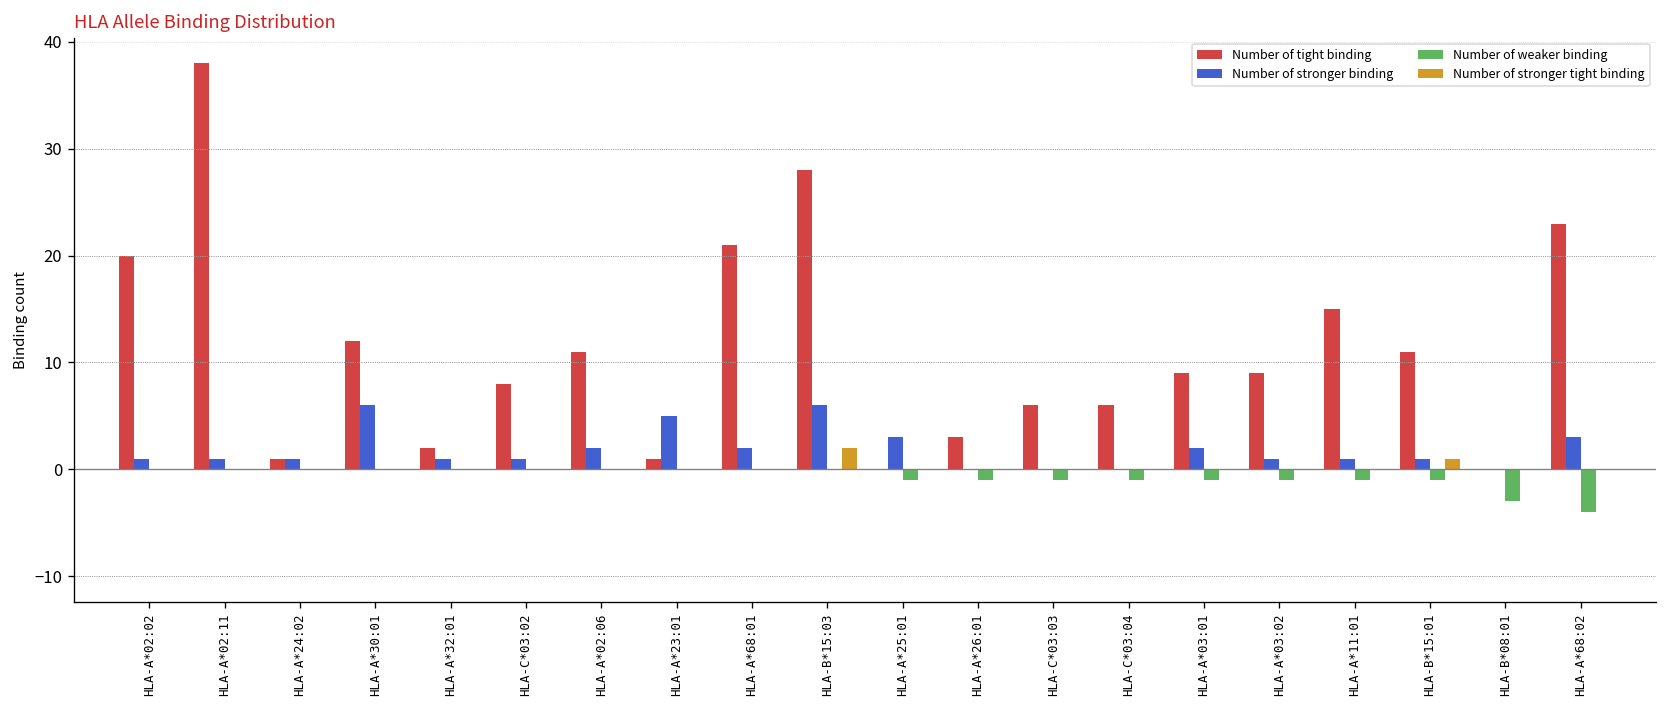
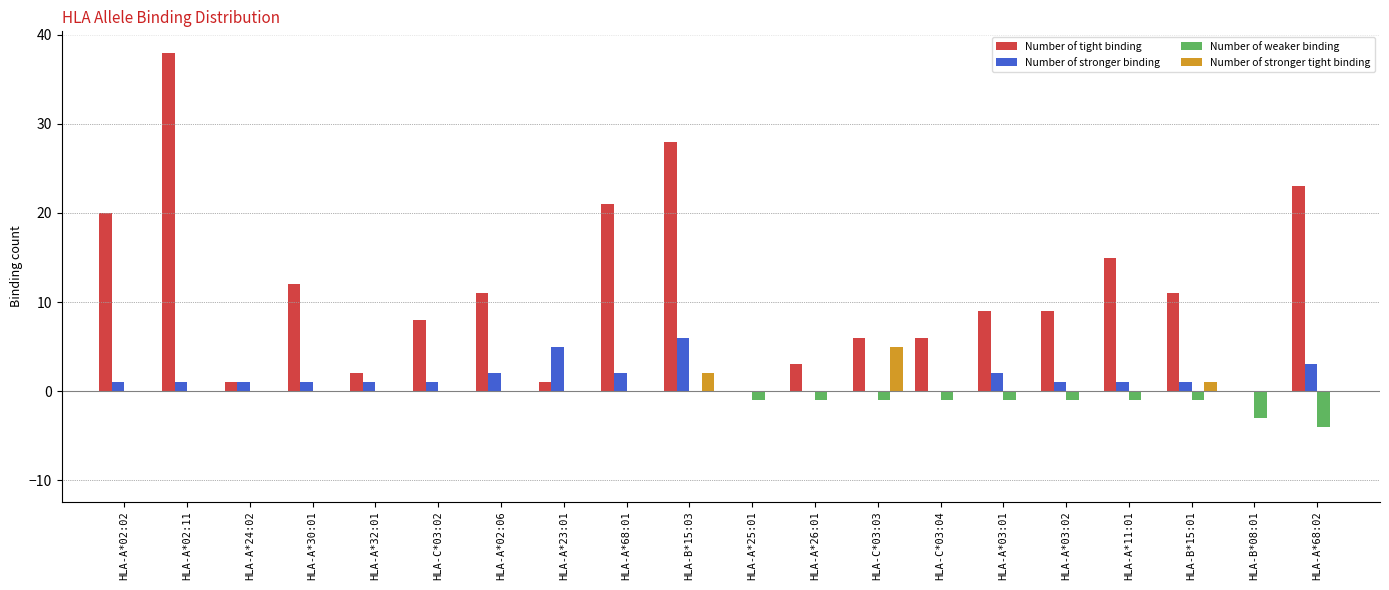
Number of stronger binding, HLA-A*30:01: 6 -> 1
Number of stronger binding, HLA-A*25:01: 3 -> 0
Number of stronger tight binding, HLA-C*03:03: 0 -> 5
